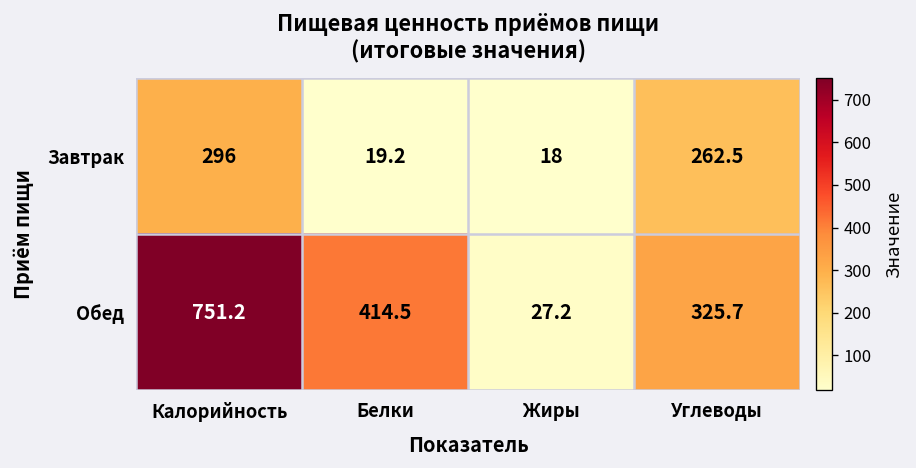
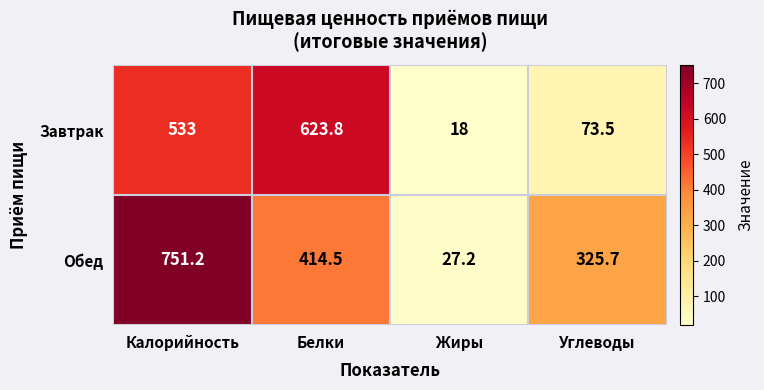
Завтрак, Калорийность: 296 -> 533
Завтрак, Белки: 19.2 -> 623.8
Завтрак, Углеводы: 262.5 -> 73.5
